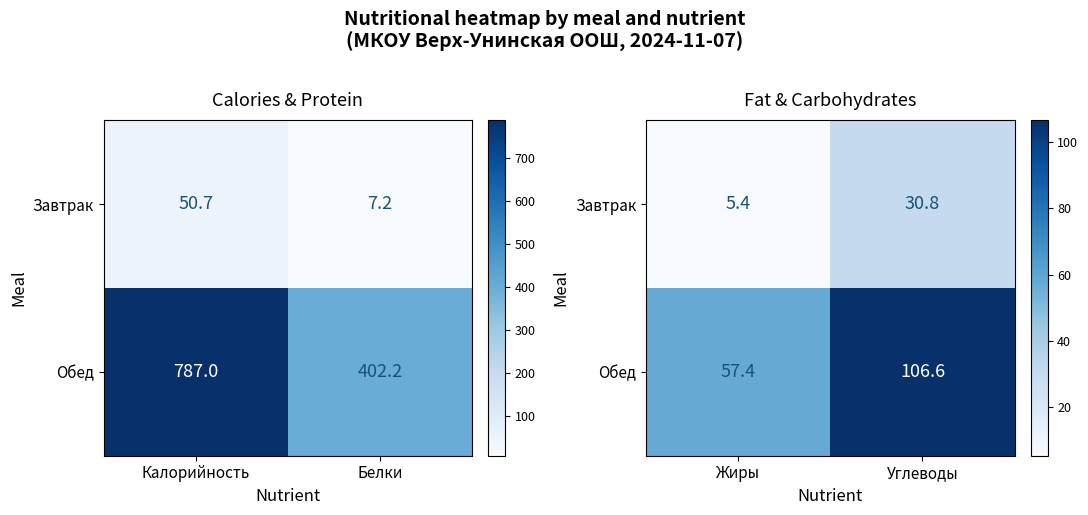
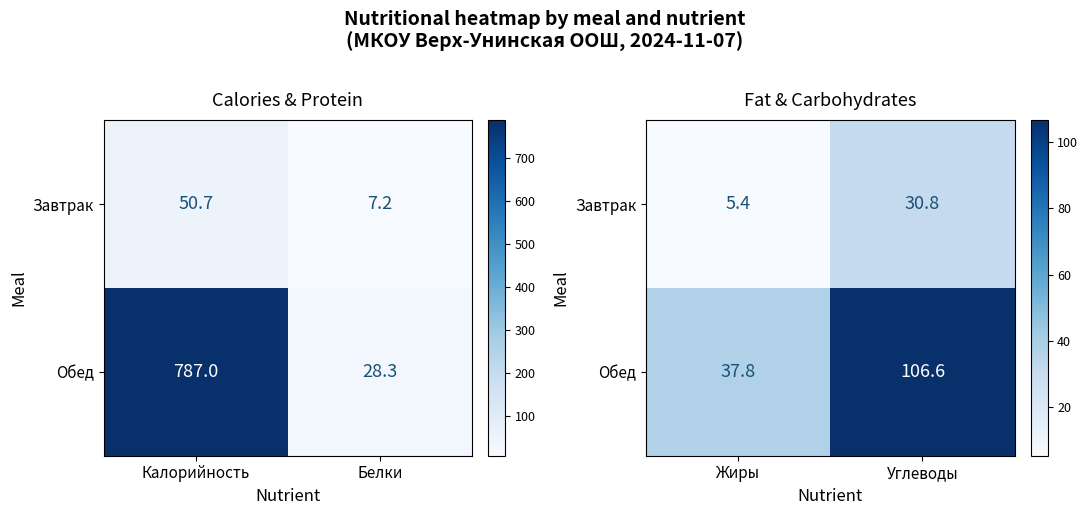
Calories & Protein, Обед, Белки: 402.2 -> 28.3
Fat & Carbohydrates, Обед, Жиры: 57.4 -> 37.8
